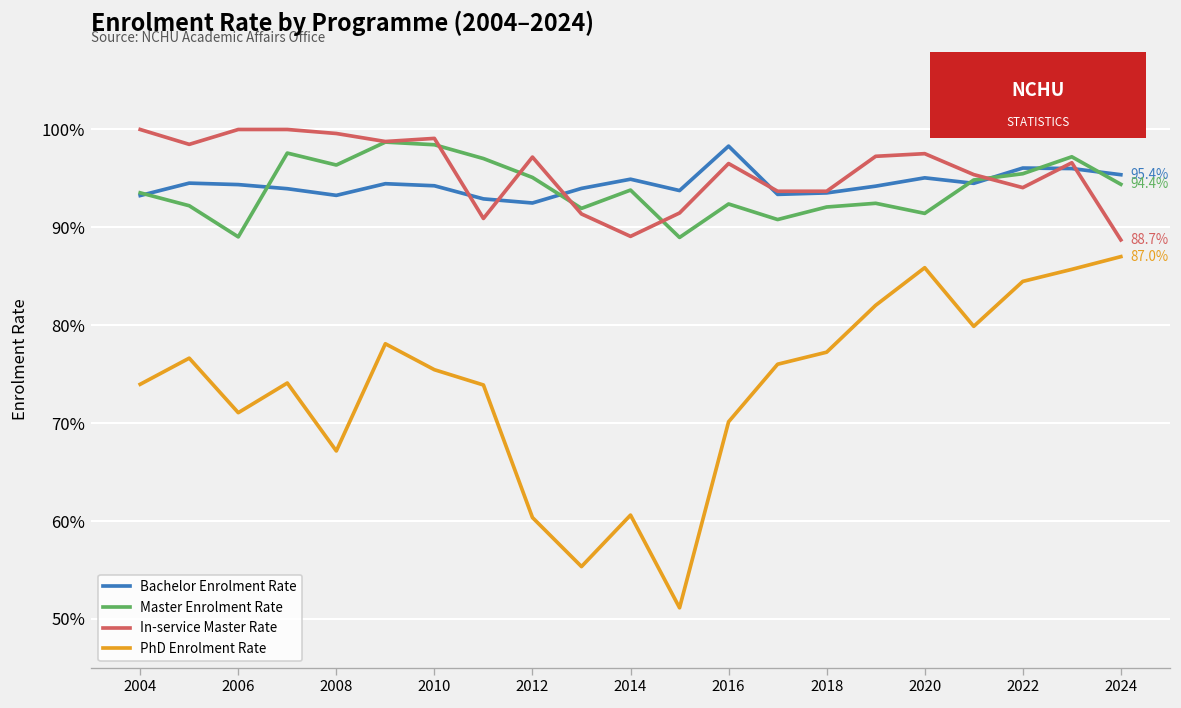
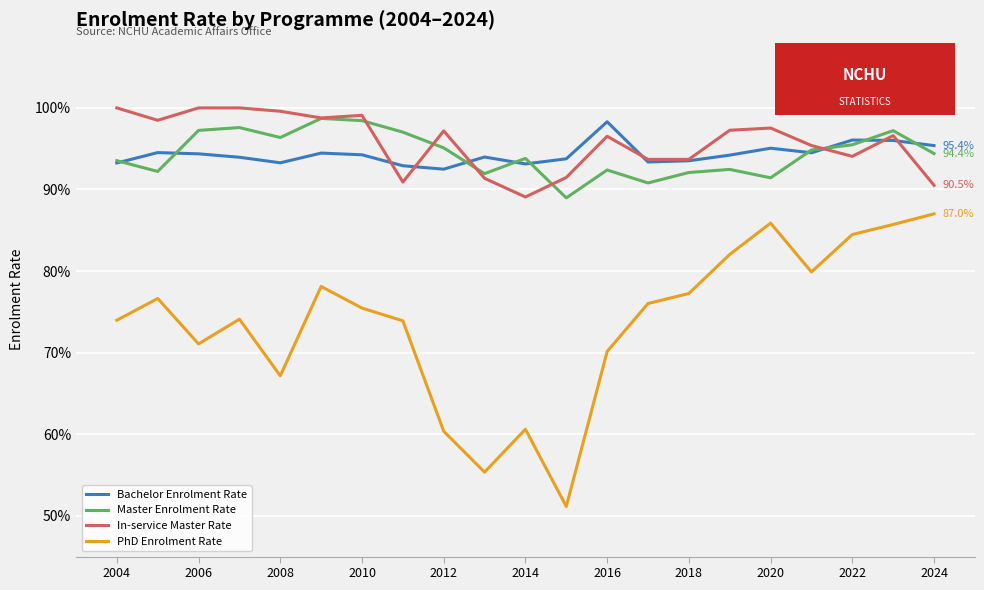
Master Enrolment Rate, 2006: 89% -> 97%
Bachelor Enrolment Rate, 2014: 95% -> 93%
In-service Master Rate, 2024: 88.7% -> 90.5%
